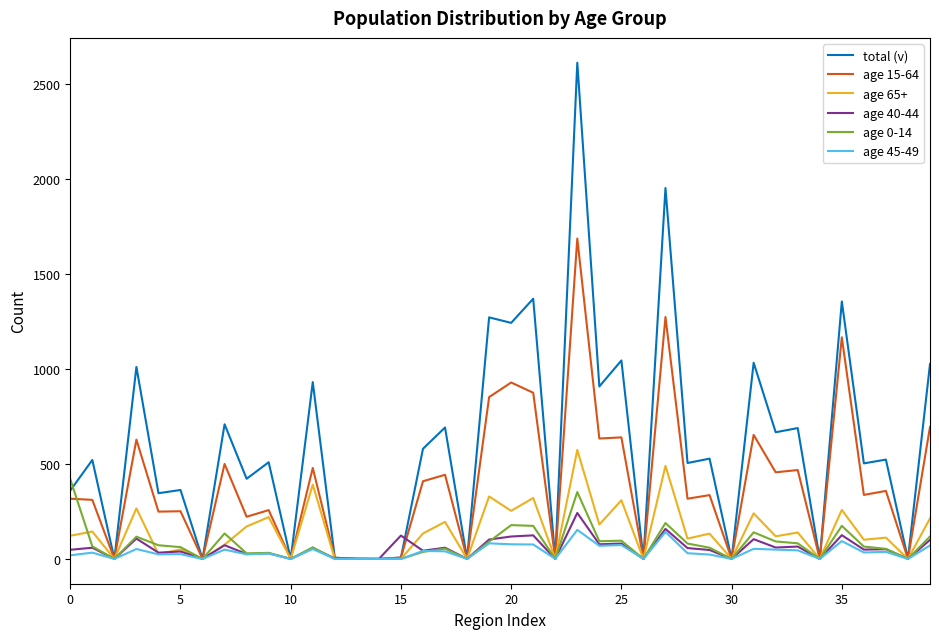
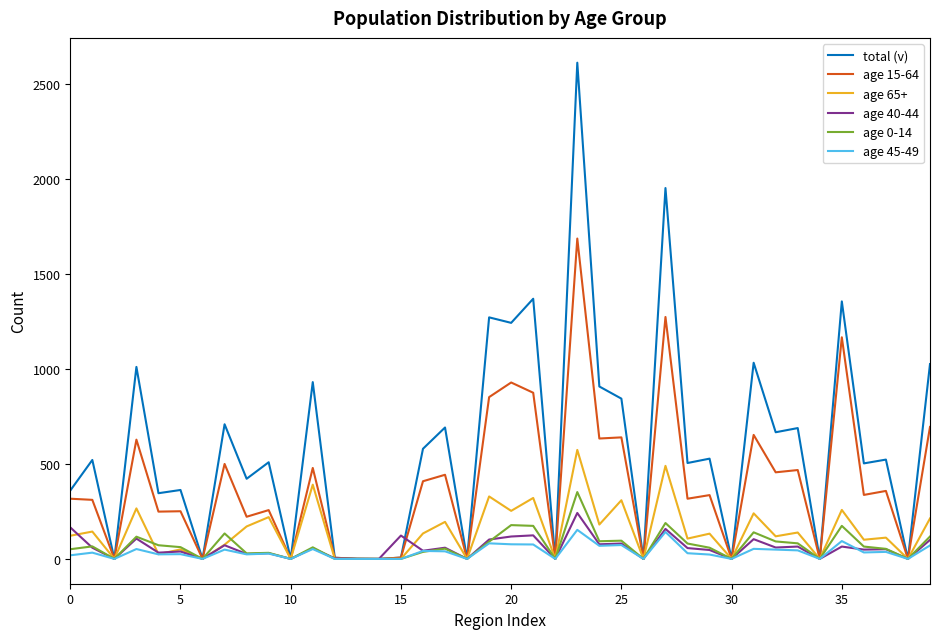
age 40-44, 0: 50 -> 170
age 0-14, 0: 420 -> 50
total (v), 25: 1050 -> 840
age 40-44, 35: 130 -> 70
